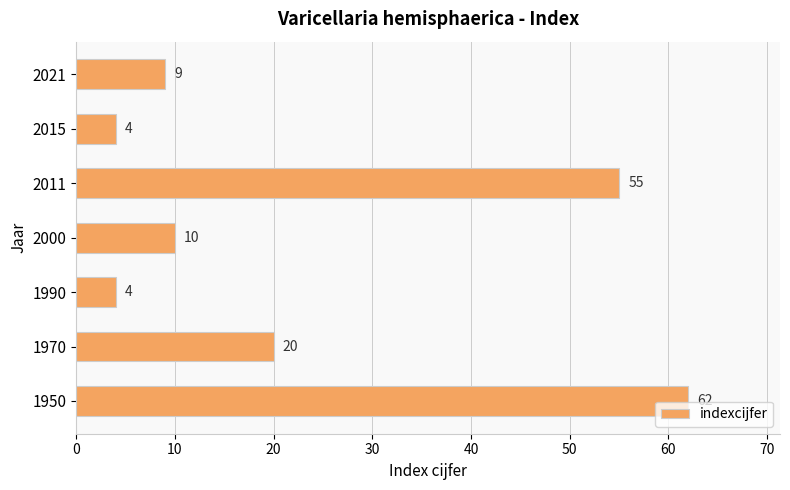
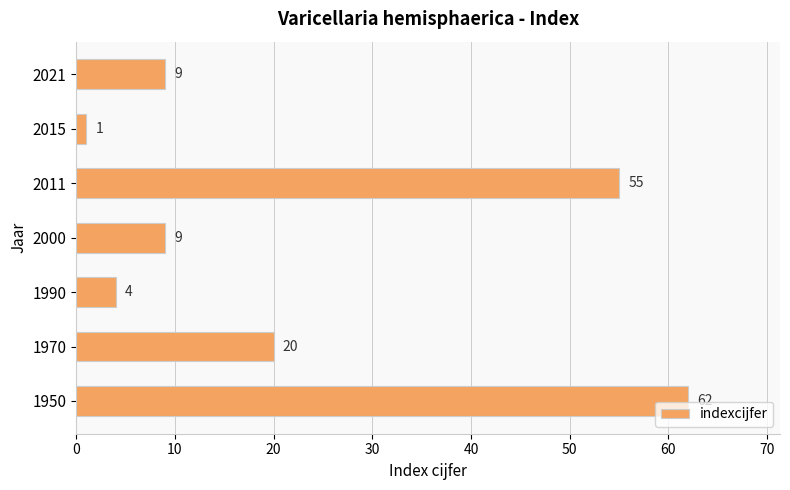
2015: 4 -> 1
2000: 10 -> 9
